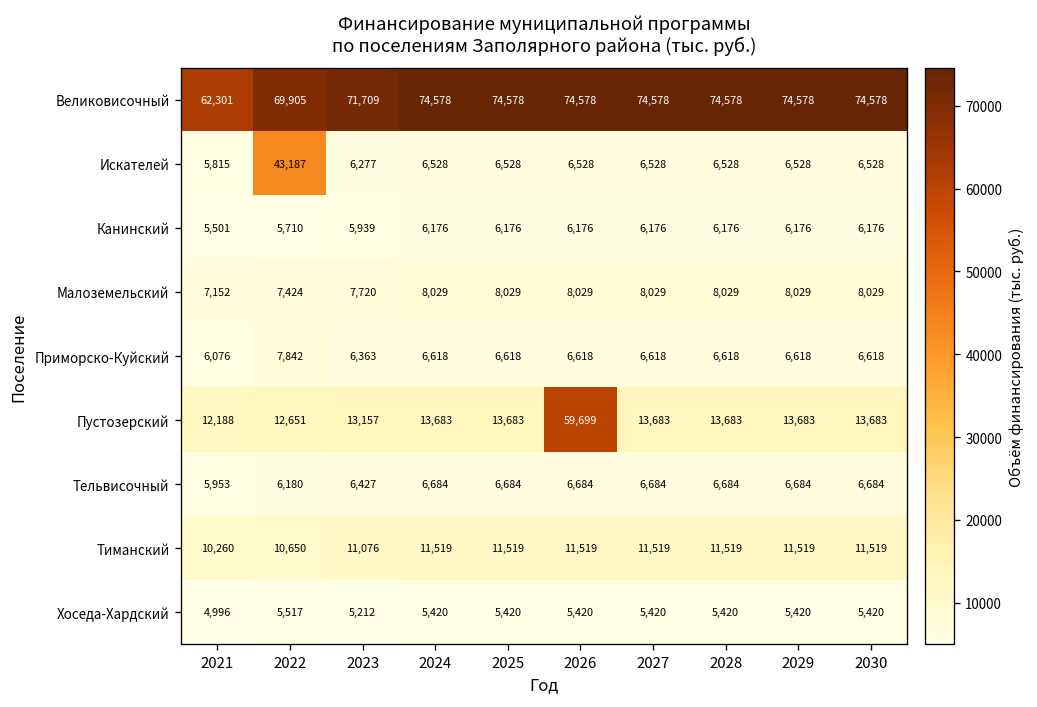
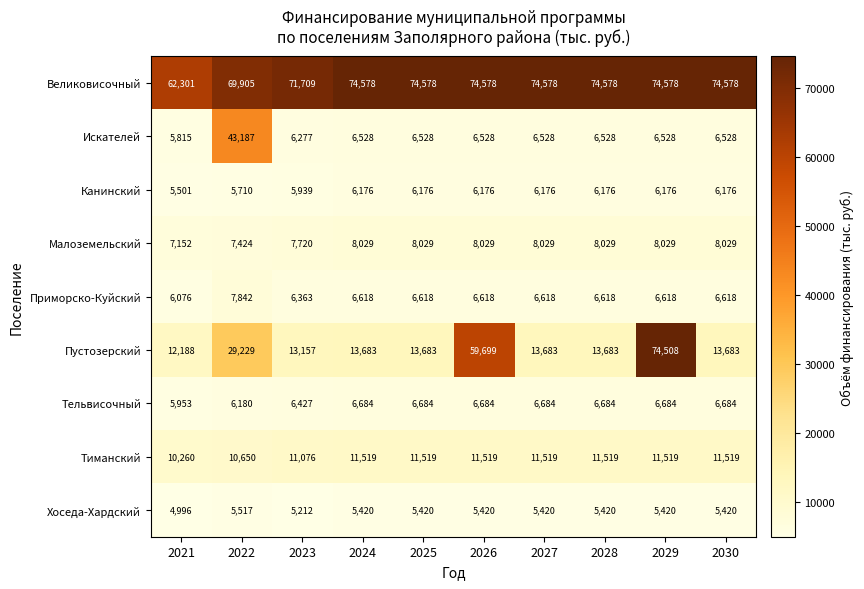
Пустозерский, 2022: 12,651 -> 29,229
Пустозерский, 2029: 13,683 -> 74,508
